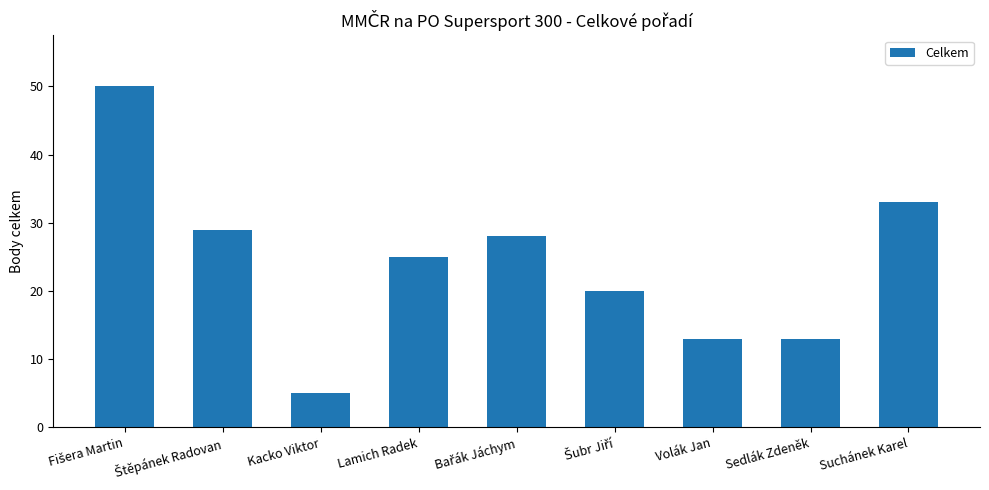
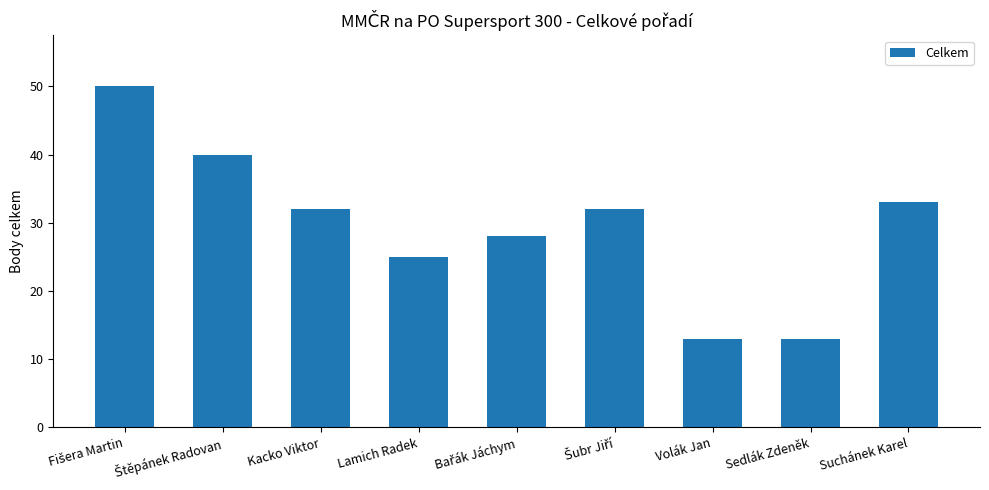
Štěpánek Radovan: 29 -> 40
Kacko Viktor: 5 -> 32
Šubr Jiří: 20 -> 32
